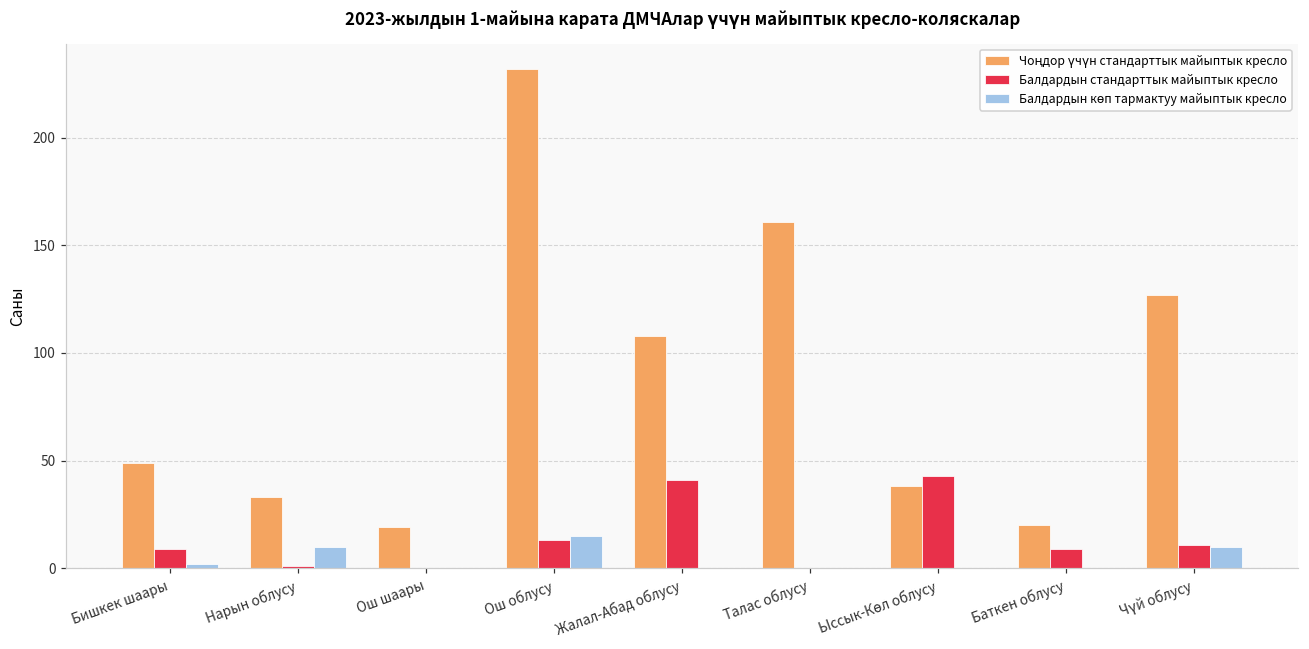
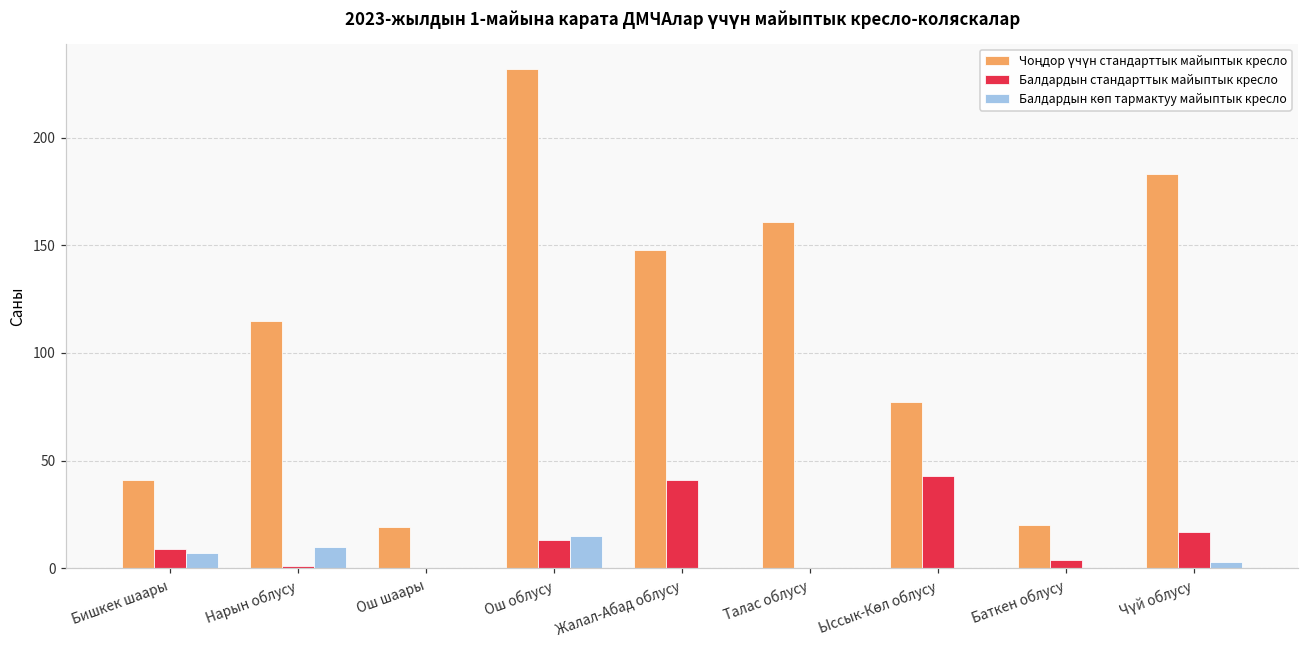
Чоңдор үчүн стандарттык майыптык кресло, Бишкек шаары: 49 -> 41
Балдардын көп тармактуу майыптык кресло, Бишкек шаары: 2 -> 7
Чоңдор үчүн стандарттык майыптык кресло, Нарын облусу: 33 -> 115
Чоңдор үчүн стандарттык майыптык кресло, Жалал-Абад облусу: 108 -> 148
Чоңдор үчүн стандарттык майыптык кресло, Ыссык-Көл облусу: 38 -> 77
Балдардын стандарттык майыптык кресло, Баткен облусу: 9 -> 4
Чоңдор үчүн стандарттык майыптык кресло, Чүй облусу: 127 -> 183
Балдардын стандарттык майыптык кресло, Чүй облусу: 11 -> 17
Балдардын көп тармактуу майыптык кресло, Чүй облусу: 10 -> 3
